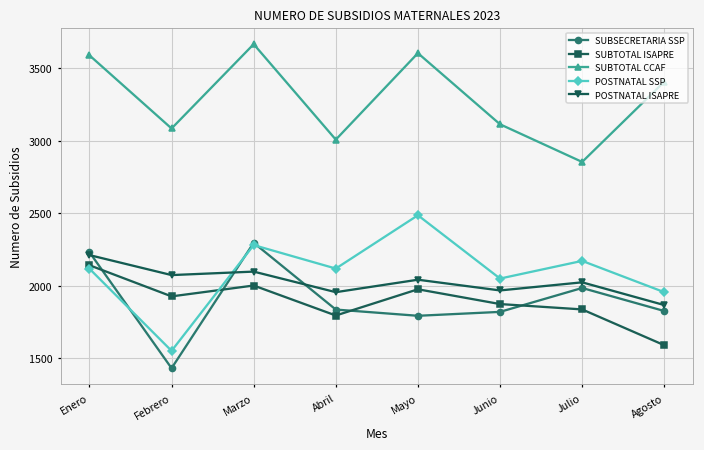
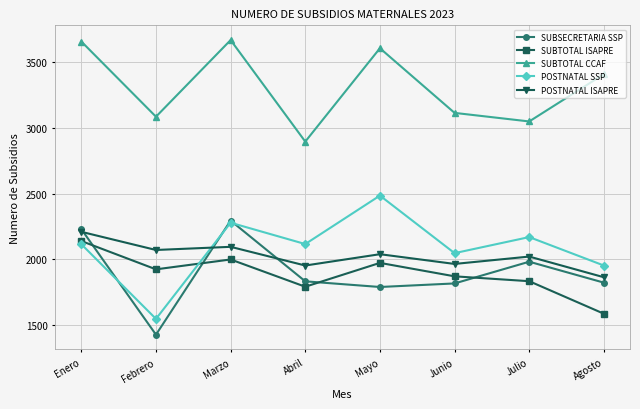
SUBTOTAL CCAF, Enero: 3590 -> 3660
SUBTOTAL CCAF, Abril: 3010 -> 2900
SUBTOTAL CCAF, Julio: 2850 -> 3050
